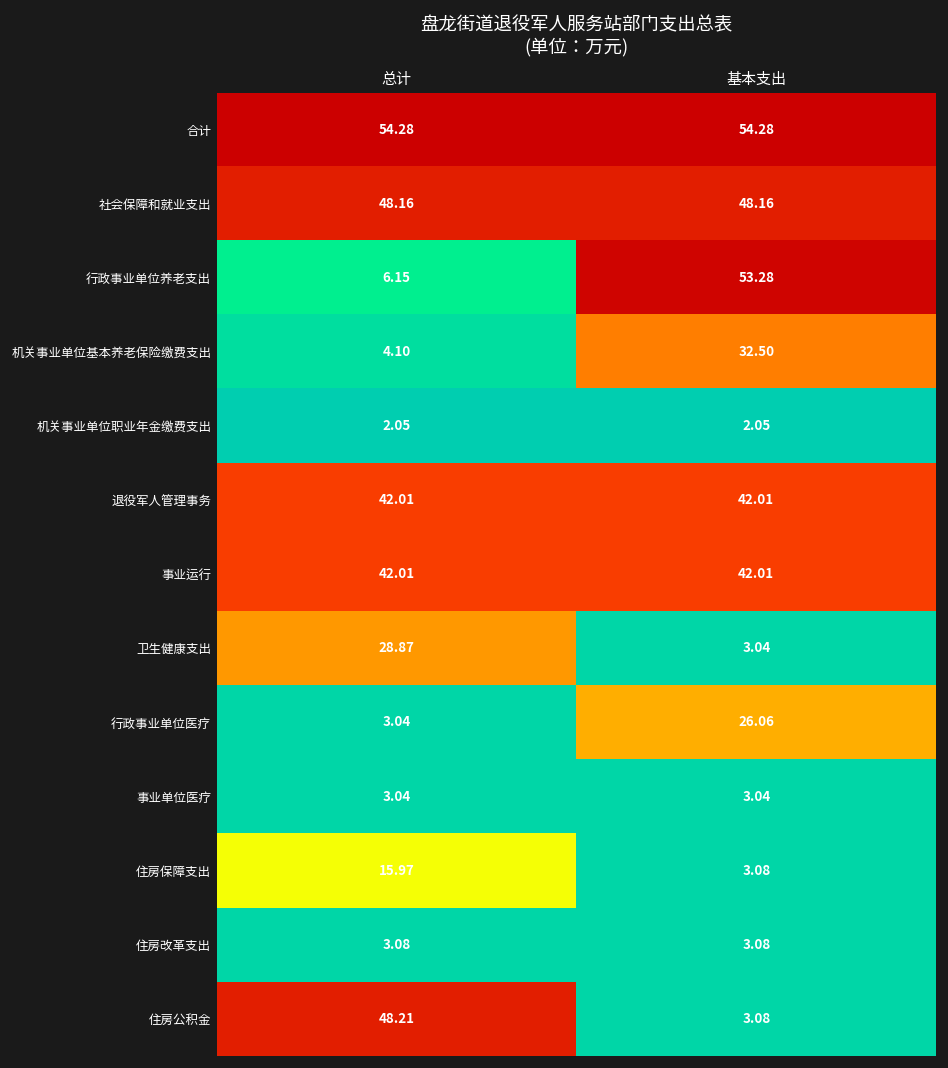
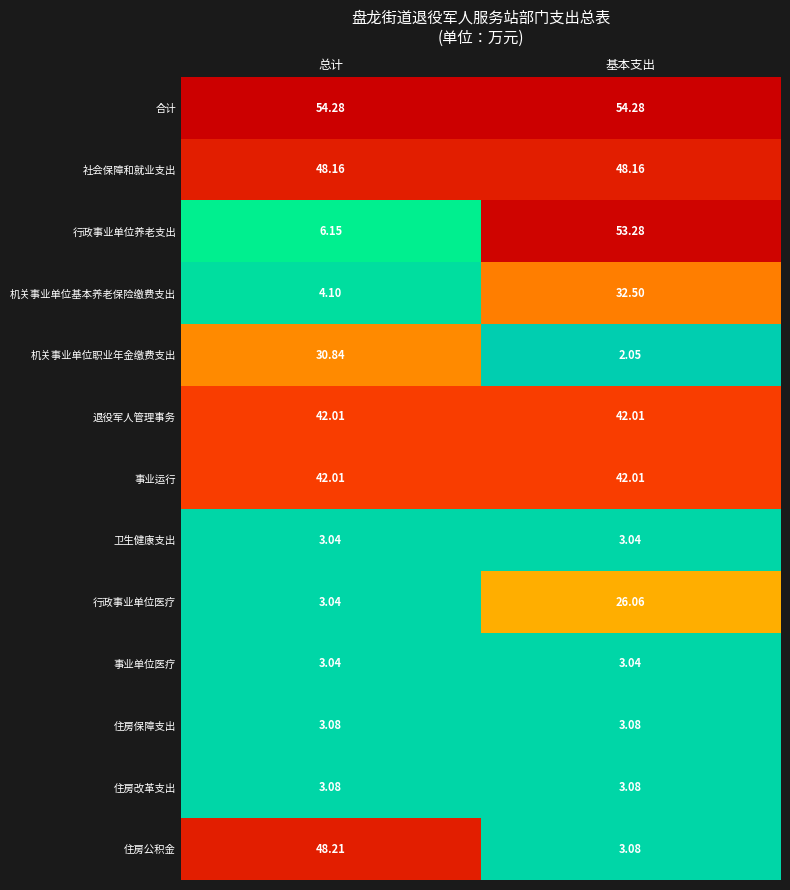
机关事业单位职业年金缴费支出, 总计: 2.05 -> 30.84
卫生健康支出, 总计: 28.87 -> 3.04
住房保障支出, 总计: 15.97 -> 3.08
